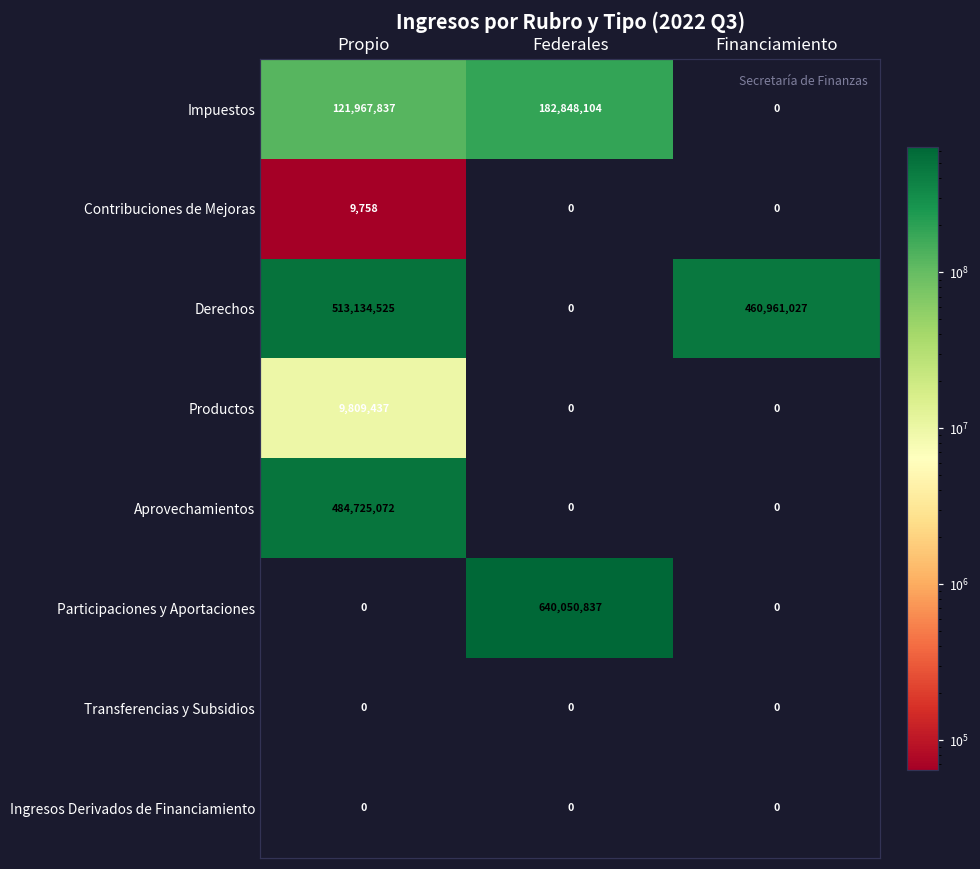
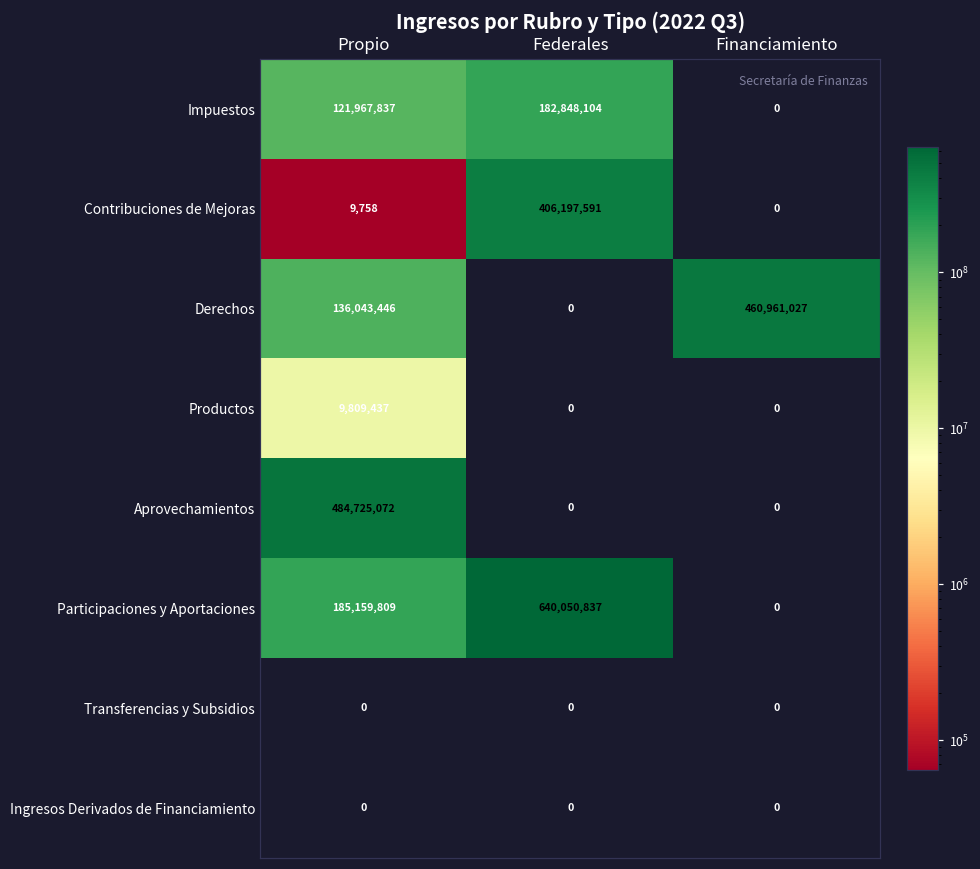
Contribuciones de Mejoras, Federales: 0 -> 406,197,591
Derechos, Propio: 513,134,525 -> 136,043,446
Participaciones y Aportaciones, Propio: 0 -> 185,159,809
